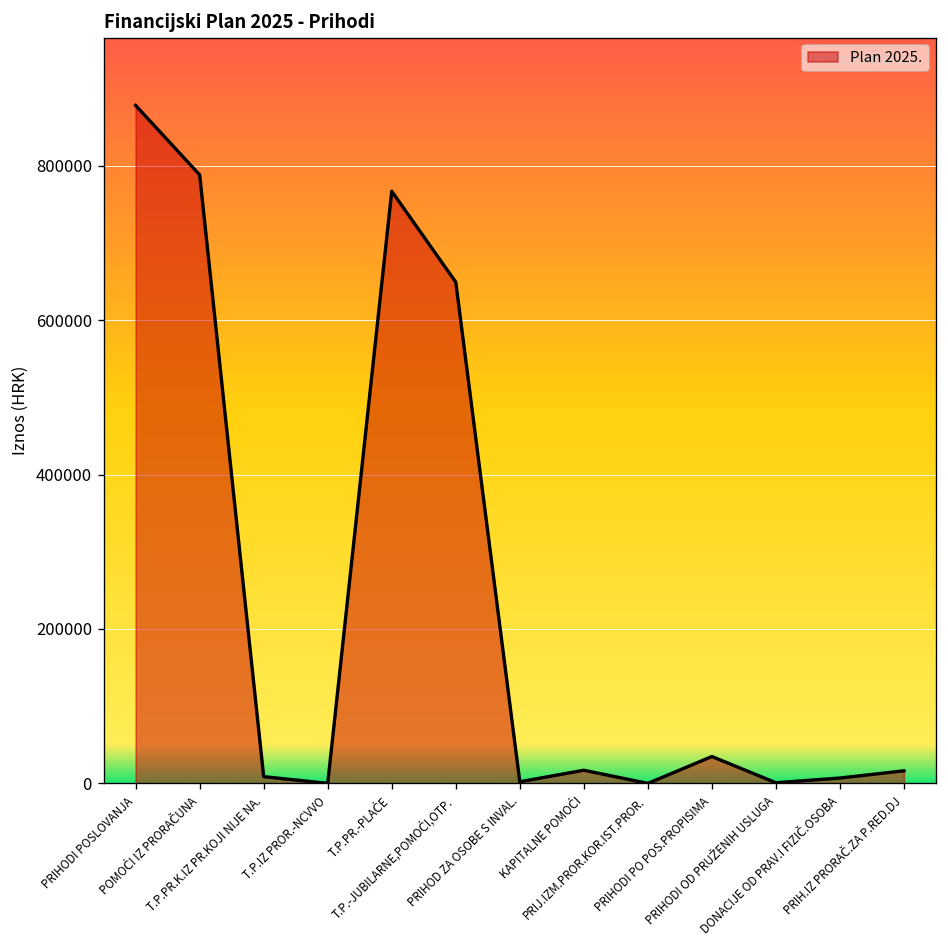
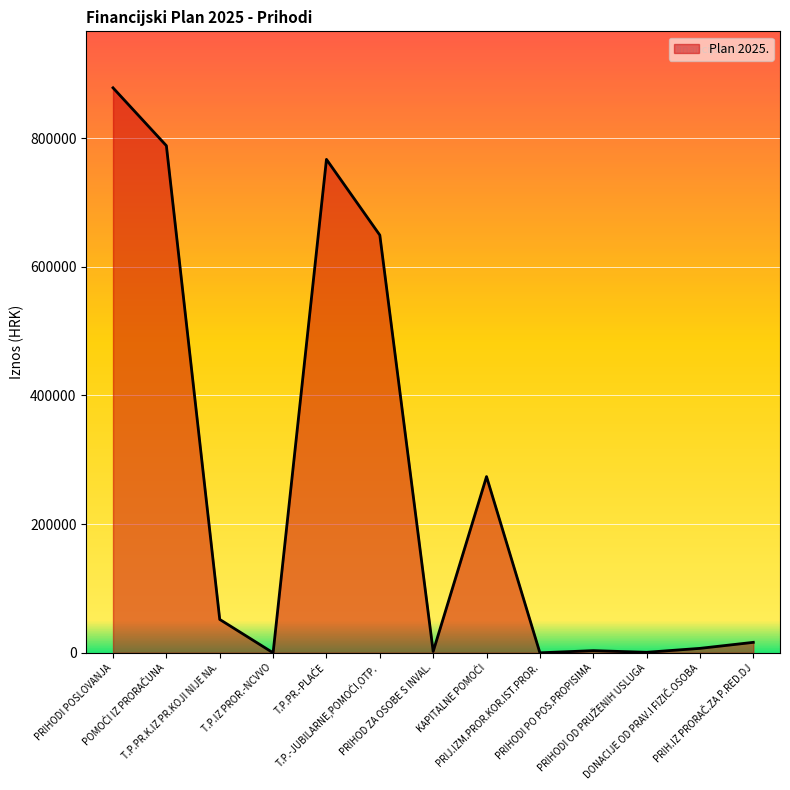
T.P.PR.K.IZ PR.KOJI NIJE NA.: 10000 -> 50000
KAPITALNE POMOĆI: 20000 -> 270000
PRIHODI PO POS.PROPISIMA: 30000 -> 0
